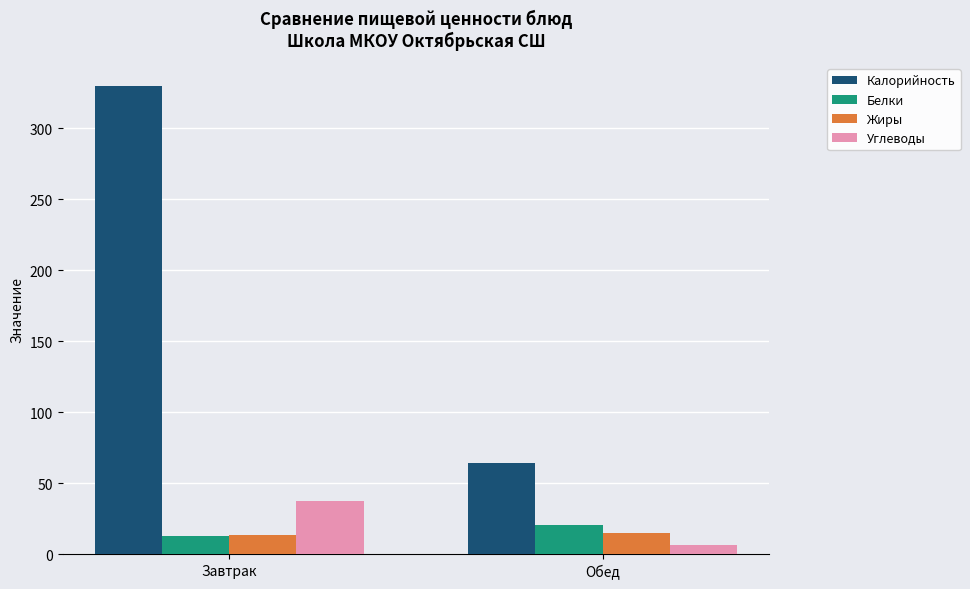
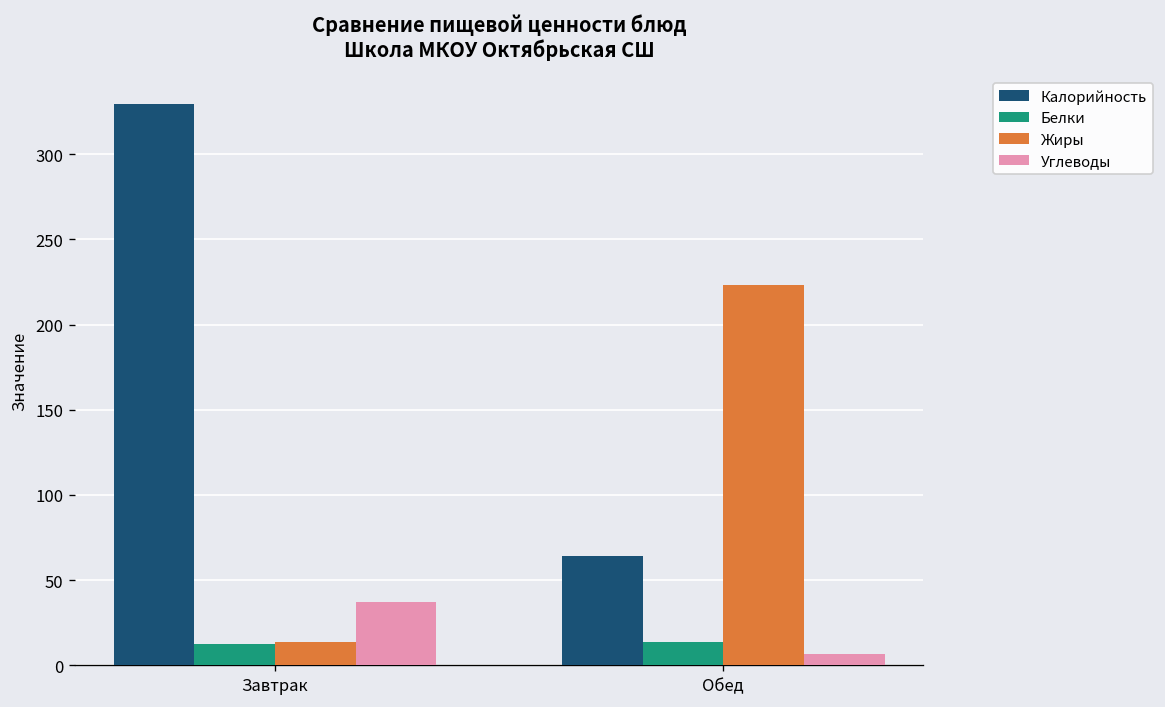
Белки, Обед: 21 -> 14
Жиры, Обед: 15 -> 223
